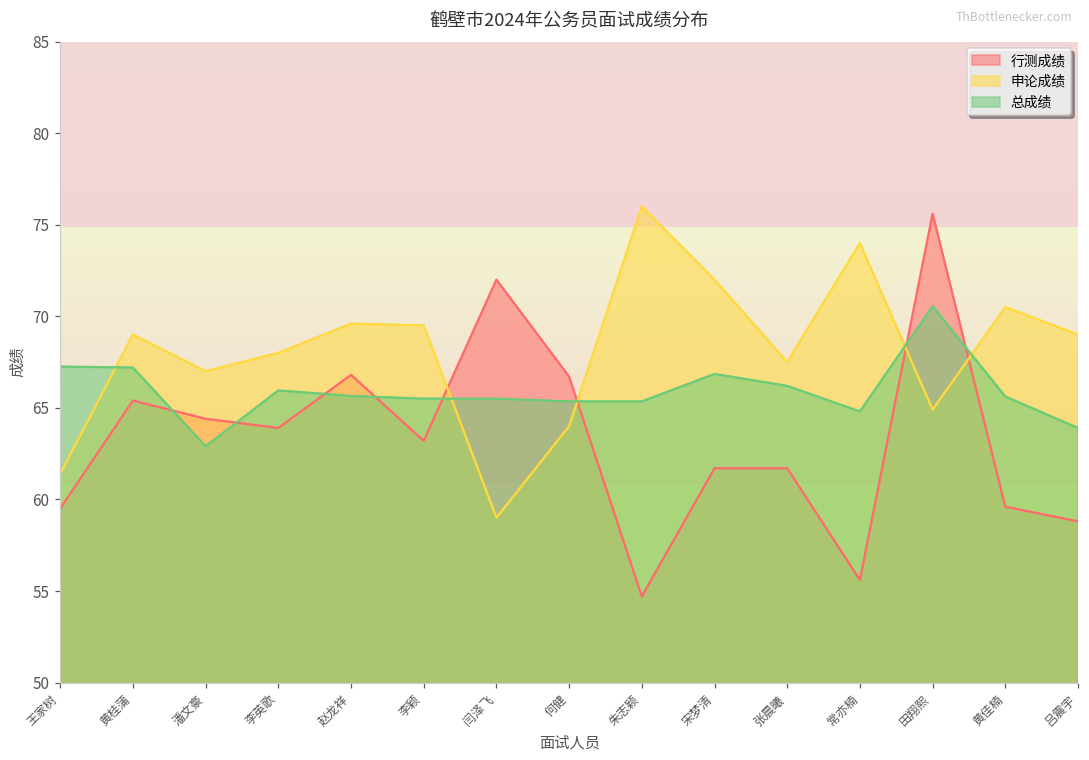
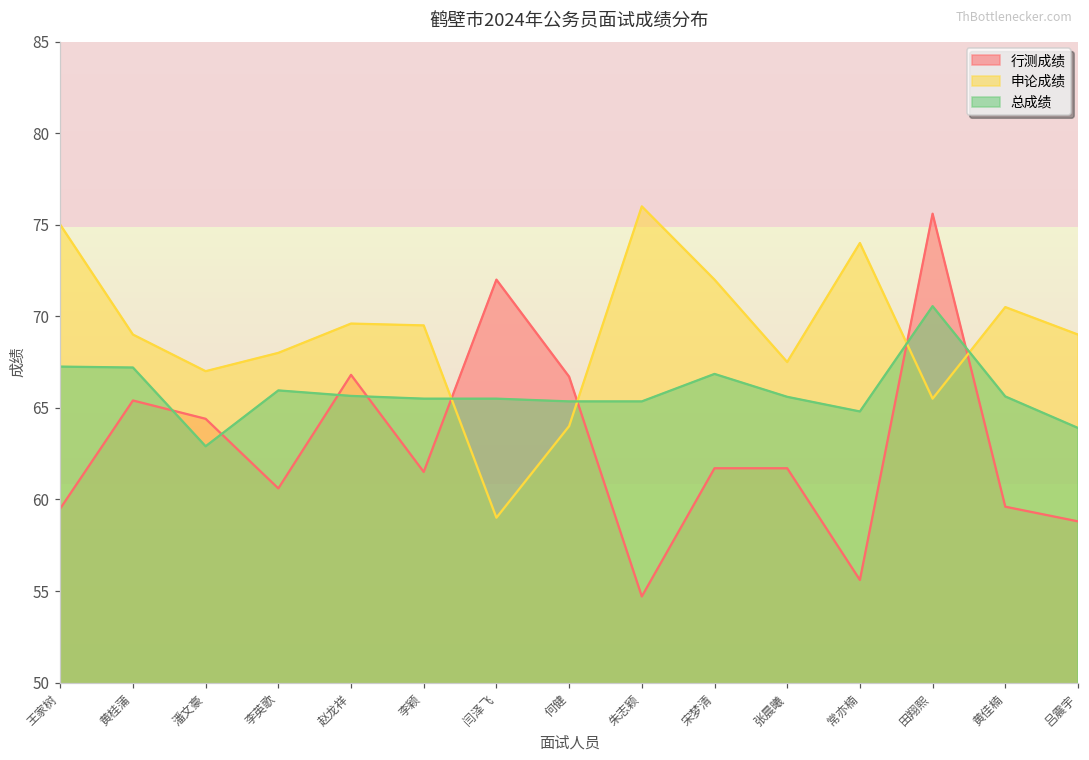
申论成绩, 王家树: 61.4 -> 75.0
行测成绩, 李英歌: 63.9 -> 60.6
行测成绩, 李颖: 63.2 -> 61.5
总成绩, 张晨曦: 66.2 -> 65.6
申论成绩, 田翔熙: 64.9 -> 65.5
